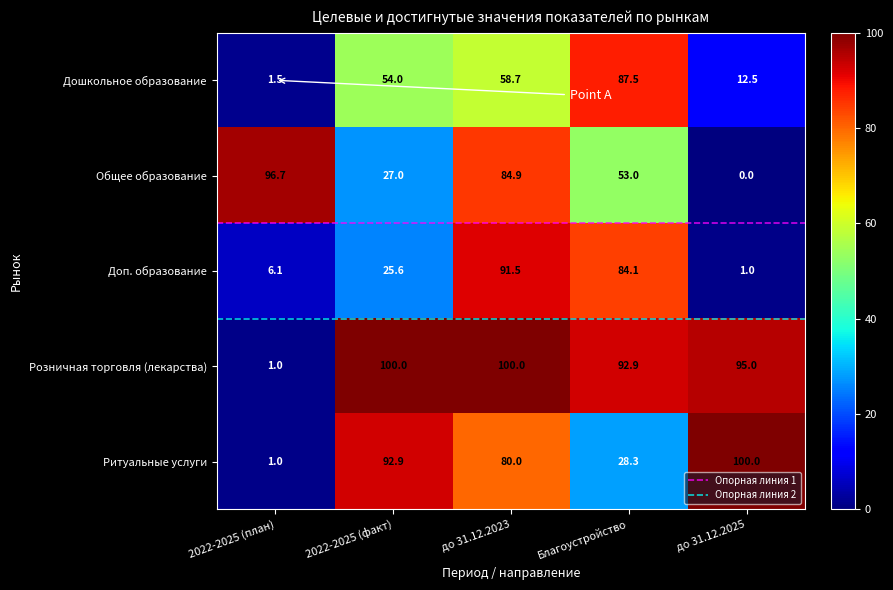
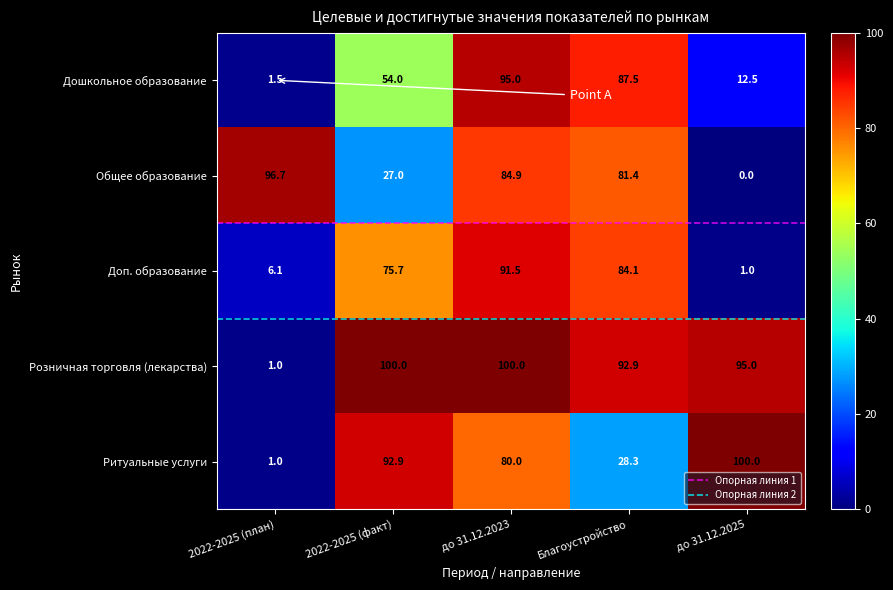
Дошкольное образование, до 31.12.2023: 58.7 -> 95.0
Общее образование, Благоустройство: 53.0 -> 81.4
Доп. образование, 2022-2025 (факт): 25.6 -> 75.7
